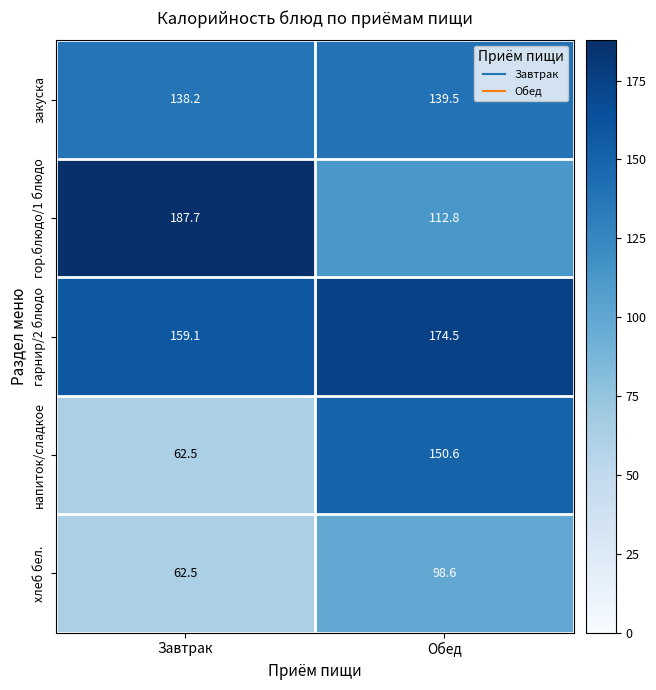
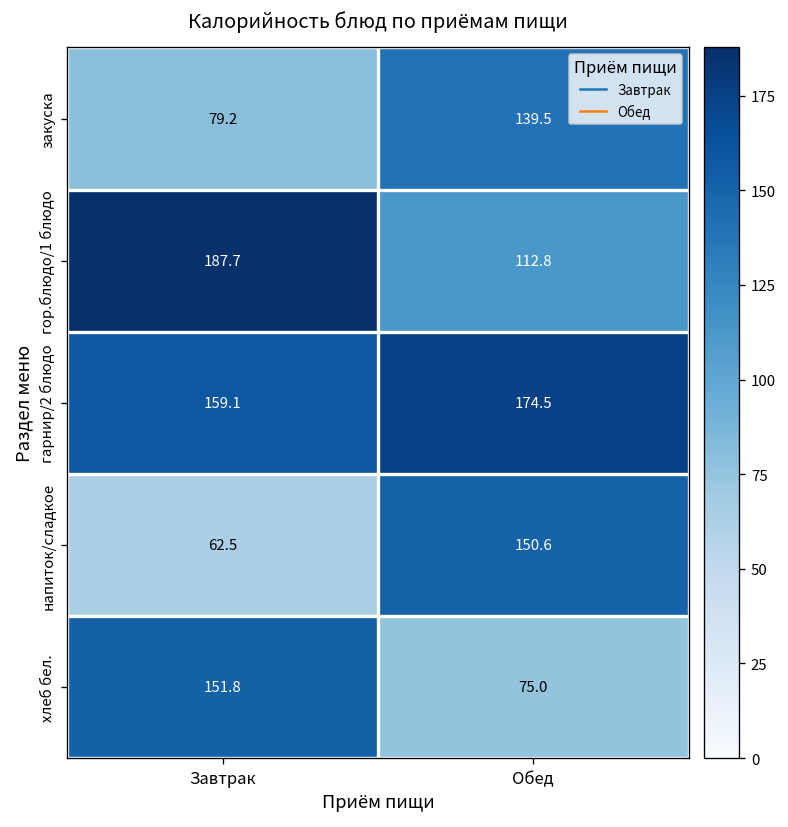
закуска, Завтрак: 138.2 -> 79.2
хлеб бел., Завтрак: 62.5 -> 151.8
хлеб бел., Обед: 98.6 -> 75.0
